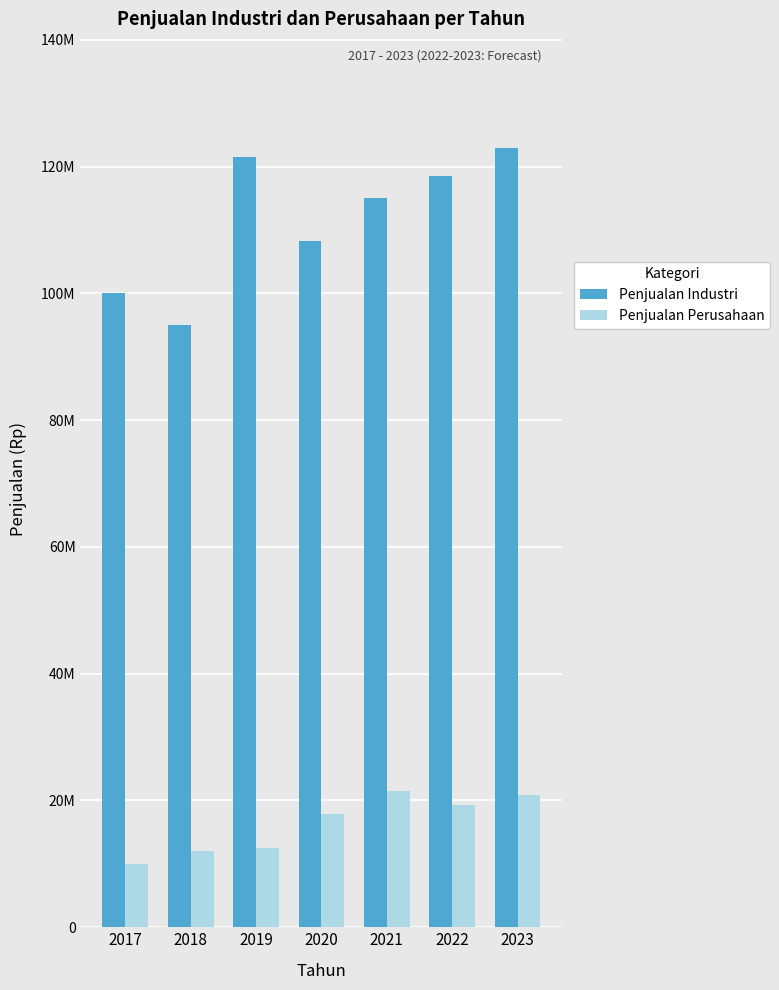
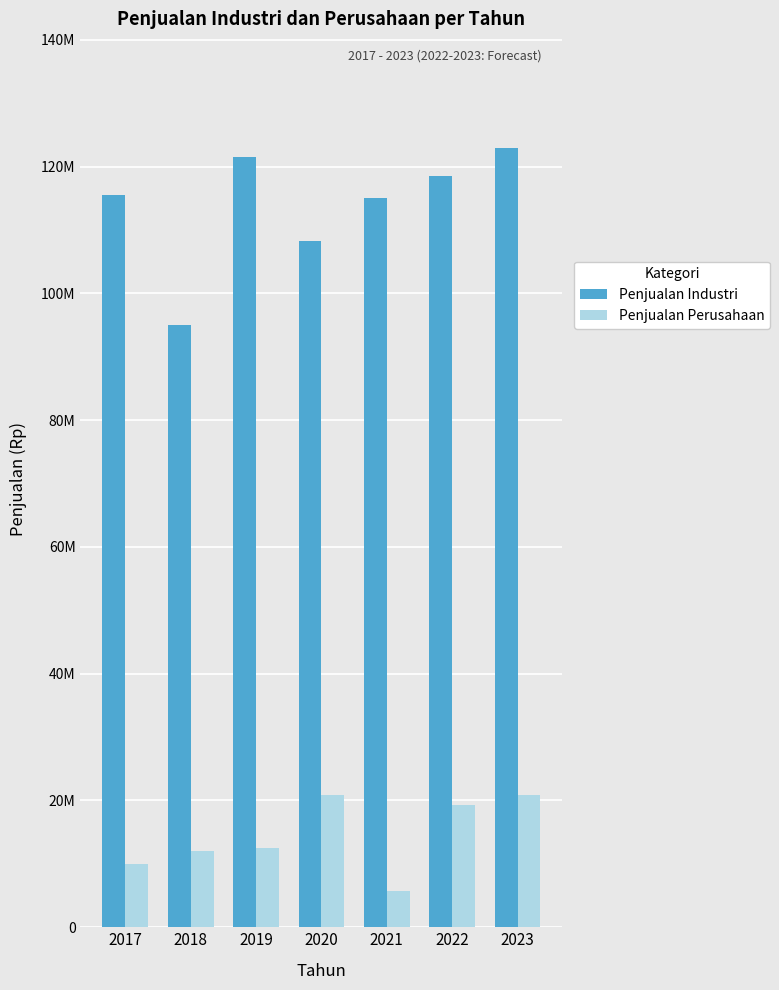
Penjualan Industri, 2017: 100000000 -> 116000000
Penjualan Perusahaan, 2020: 18000000 -> 21000000
Penjualan Perusahaan, 2021: 21000000 -> 6000000
